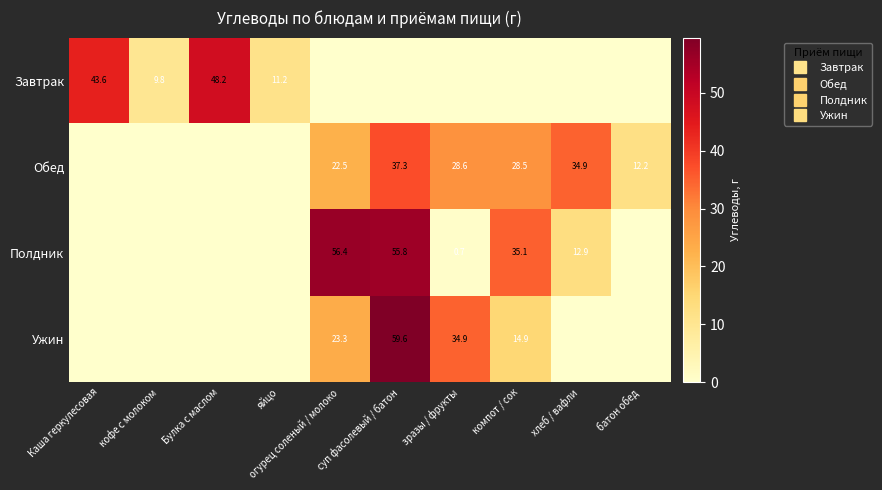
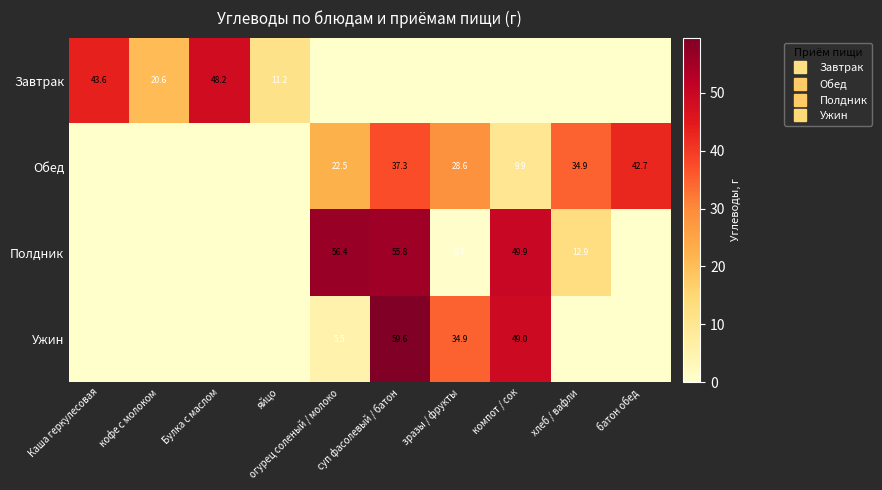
Завтрак, кофе с молоком: 9.8 -> 20.6
Обед, компот / сок: 28.5 -> 9.9
Обед, батон обед: 12.2 -> 42.7
Полдник, компот / сок: 35.1 -> 49.9
Ужин, огурец соленый / молоко: 23.3 -> 5.5
Ужин, компот / сок: 14.9 -> 49.0
